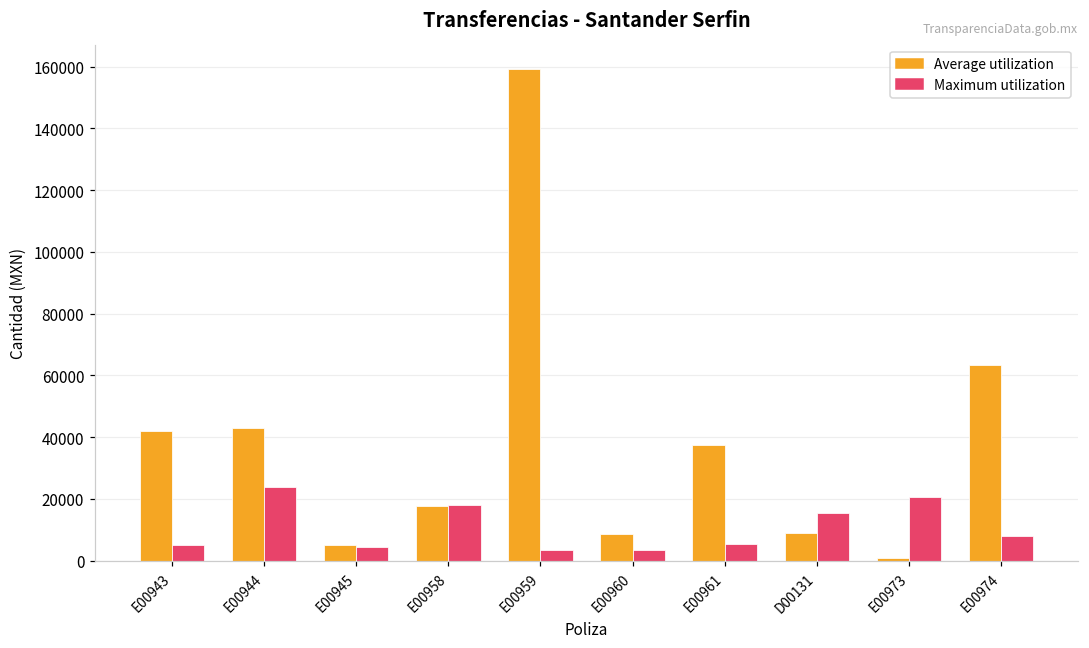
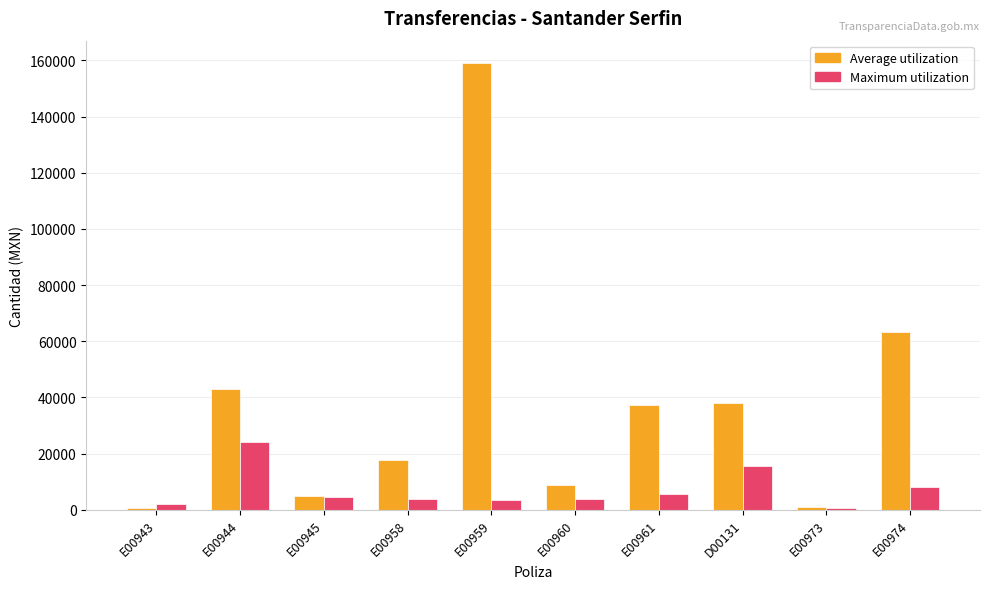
Average utilization, E00943: 42000 -> 1000
Maximum utilization, E00943: 5000 -> 2000
Maximum utilization, E00958: 18000 -> 4000
Average utilization, D00131: 9000 -> 38000
Maximum utilization, E00973: 21000 -> 1000
